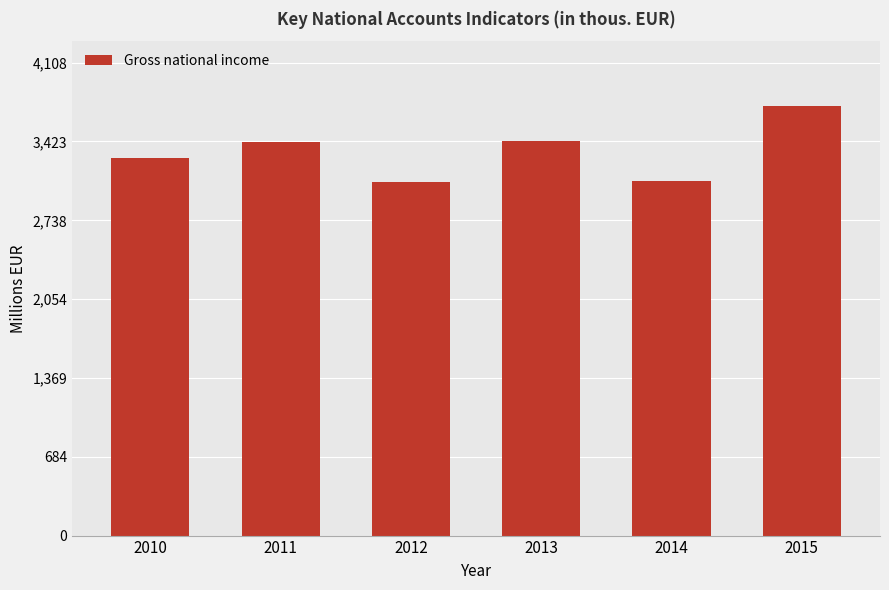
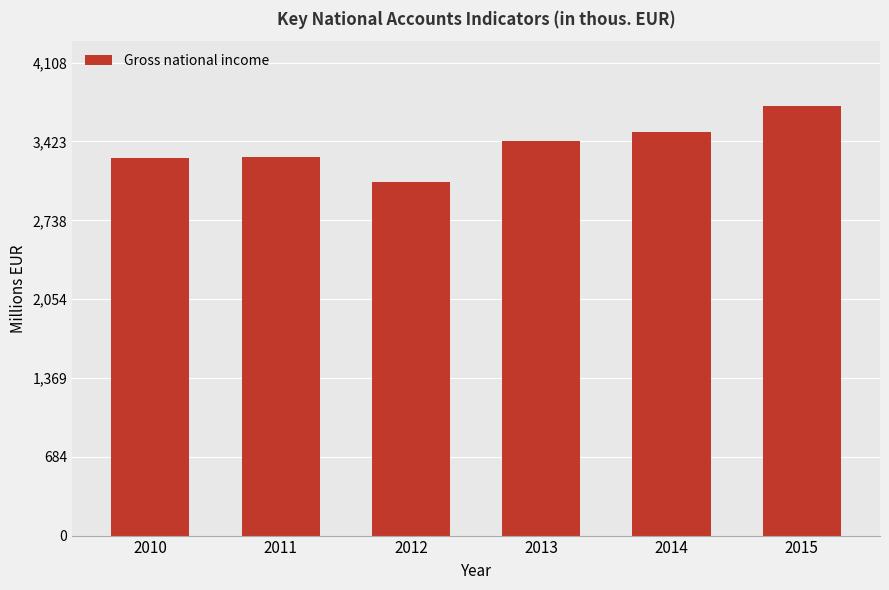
2011: 3,420 -> 3,290
2014: 3,080 -> 3,500
